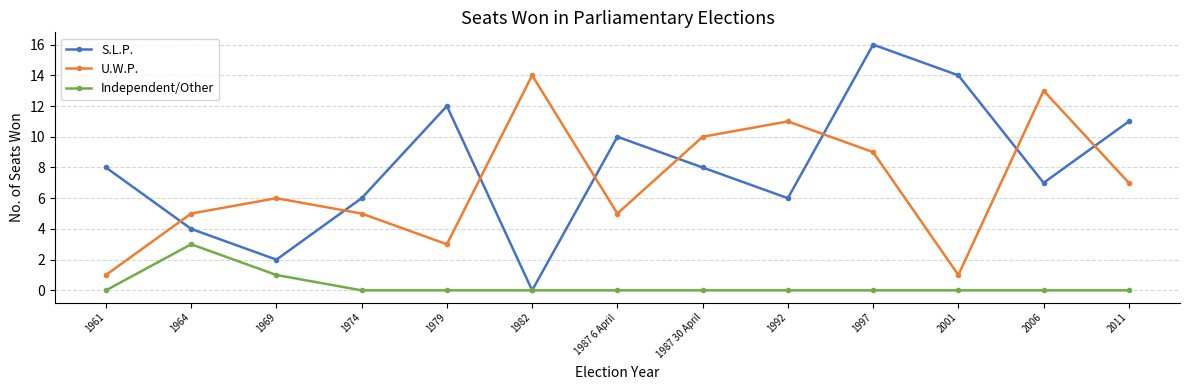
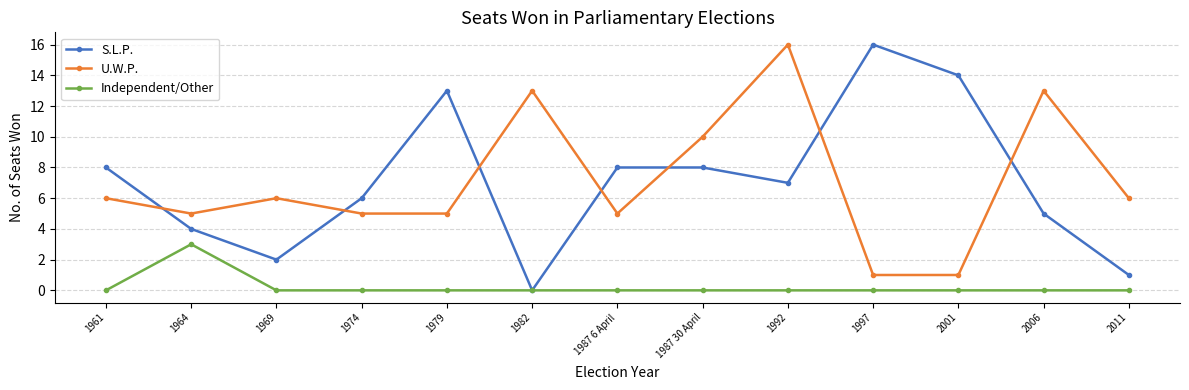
U.W.P., 1961: 1 -> 6
Independent/Other, 1969: 1 -> 0
S.L.P., 1979: 12 -> 13
U.W.P., 1979: 3 -> 5
U.W.P., 1982: 14 -> 13
S.L.P., 1987 6 April: 10 -> 8
S.L.P., 1992: 6 -> 7
U.W.P., 1992: 11 -> 16
U.W.P., 1997: 9 -> 1
S.L.P., 2006: 7 -> 5
S.L.P., 2011: 11 -> 1
U.W.P., 2011: 7 -> 6
